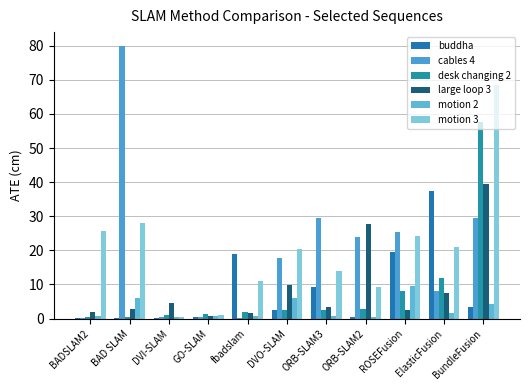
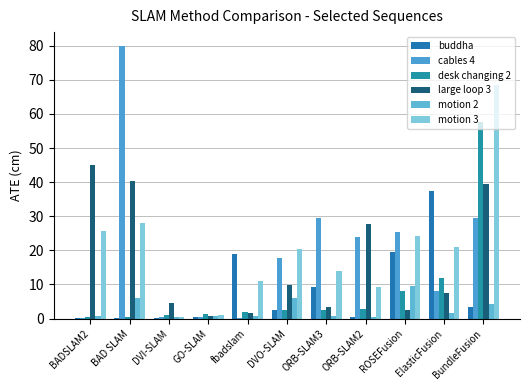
large loop 3, BADSLAM2: 2 -> 45
large loop 3, BAD SLAM: 3 -> 40
